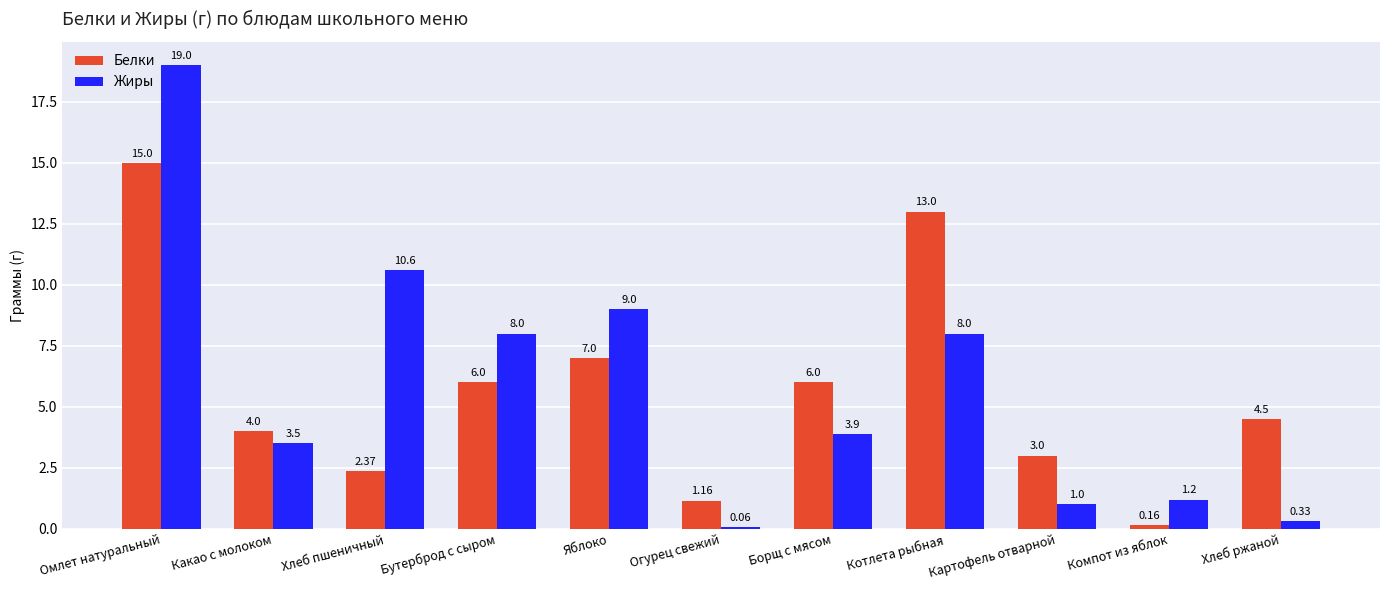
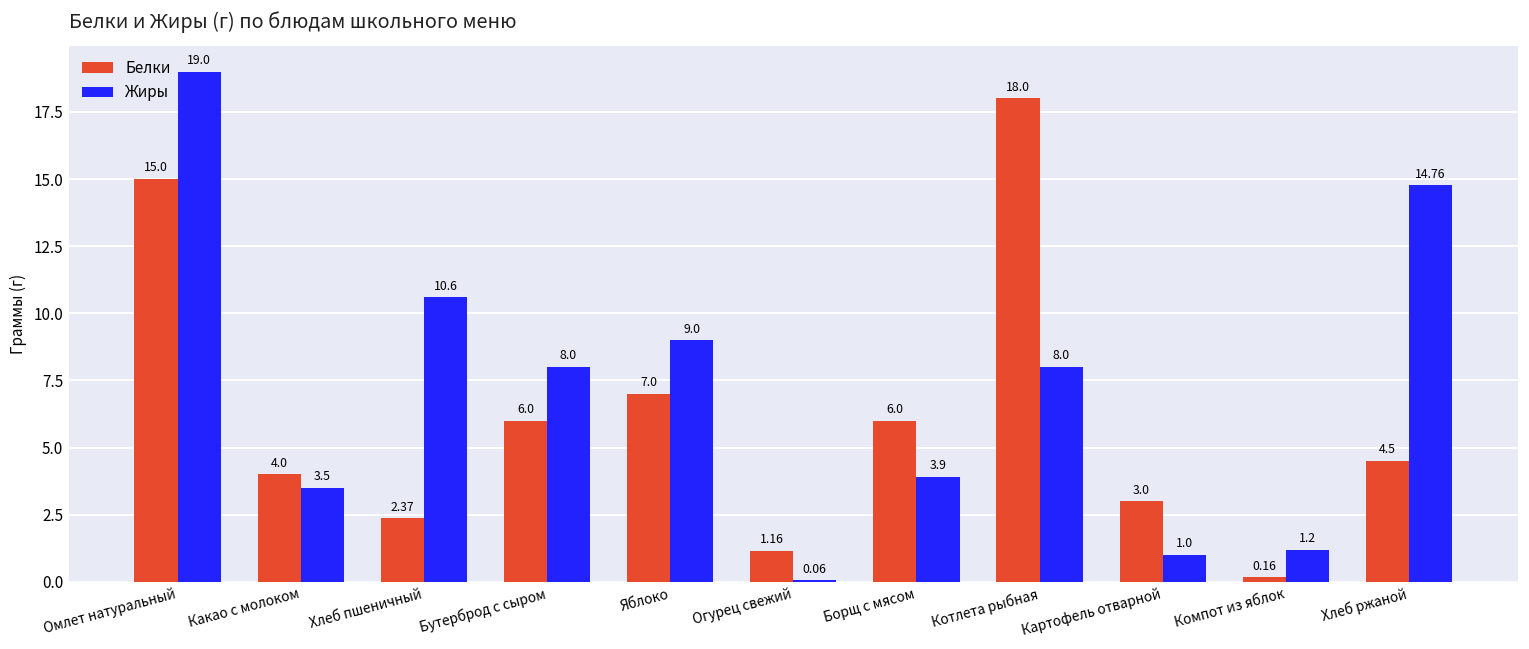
Белки, Котлета рыбная: 13.0 -> 18.0
Жиры, Хлеб ржаной: 0.33 -> 14.76
